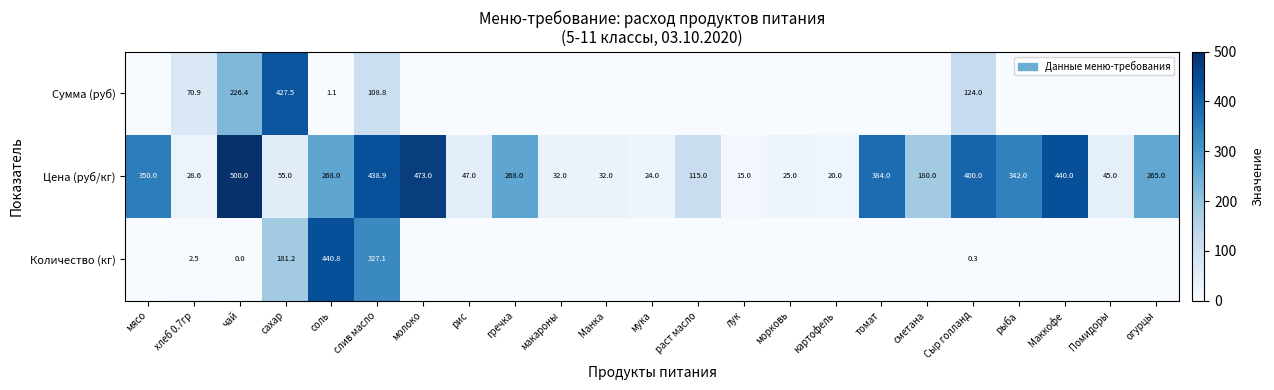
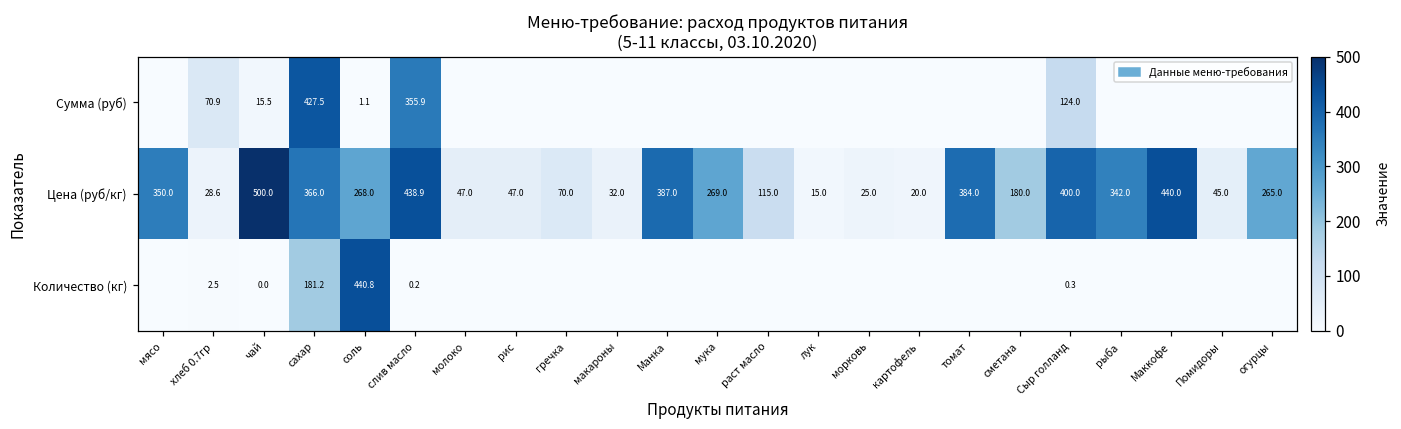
Сумма (руб), чай: 226.4 -> 15.5
Сумма (руб), слив масло: 108.8 -> 355.9
Цена (руб/кг), сахар: 55.0 -> 366.0
Цена (руб/кг), молоко: 473.0 -> 47.0
Цена (руб/кг), гречка: 268.0 -> 70.0
Цена (руб/кг), Манка: 32.0 -> 387.0
Цена (руб/кг), мука: 24.0 -> 269.0
Количество (кг), слив масло: 327.1 -> 0.2
